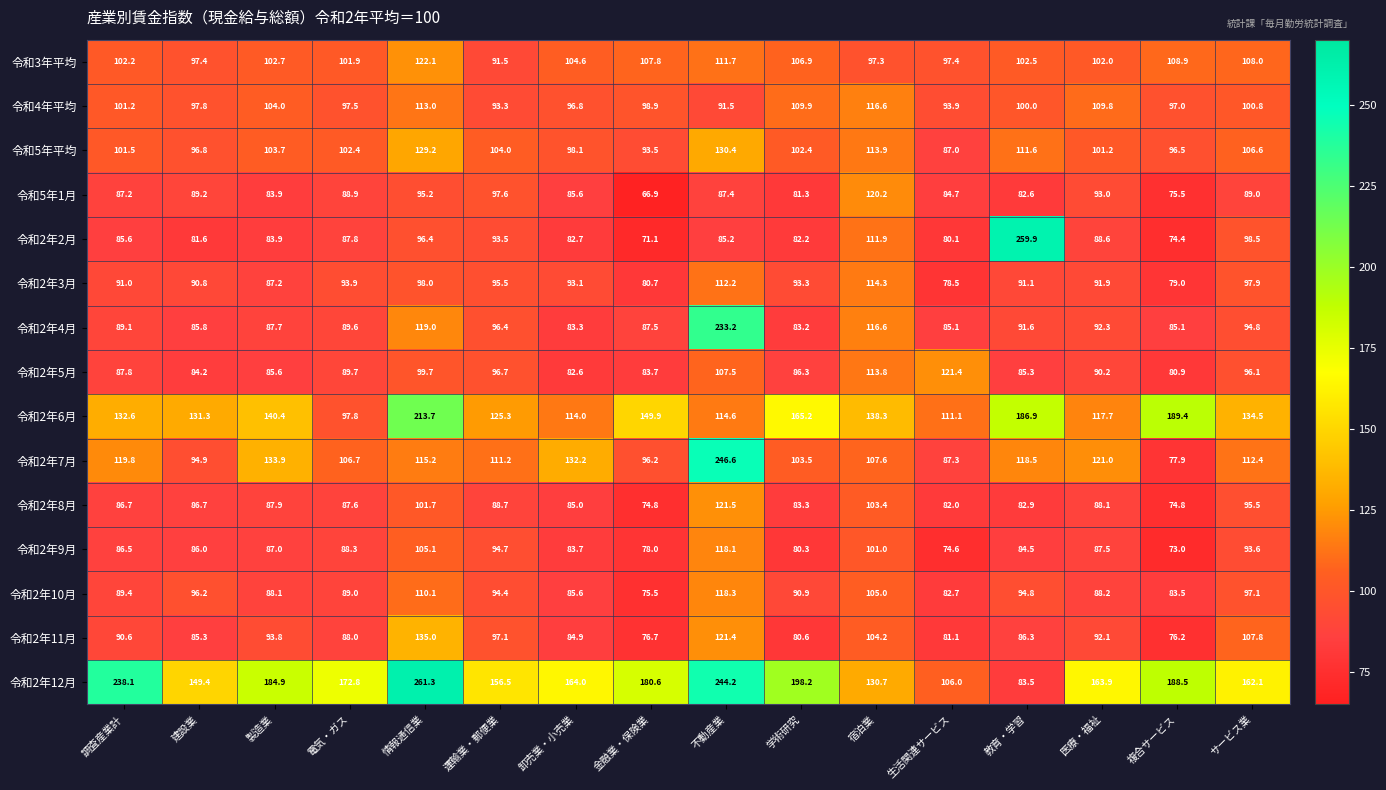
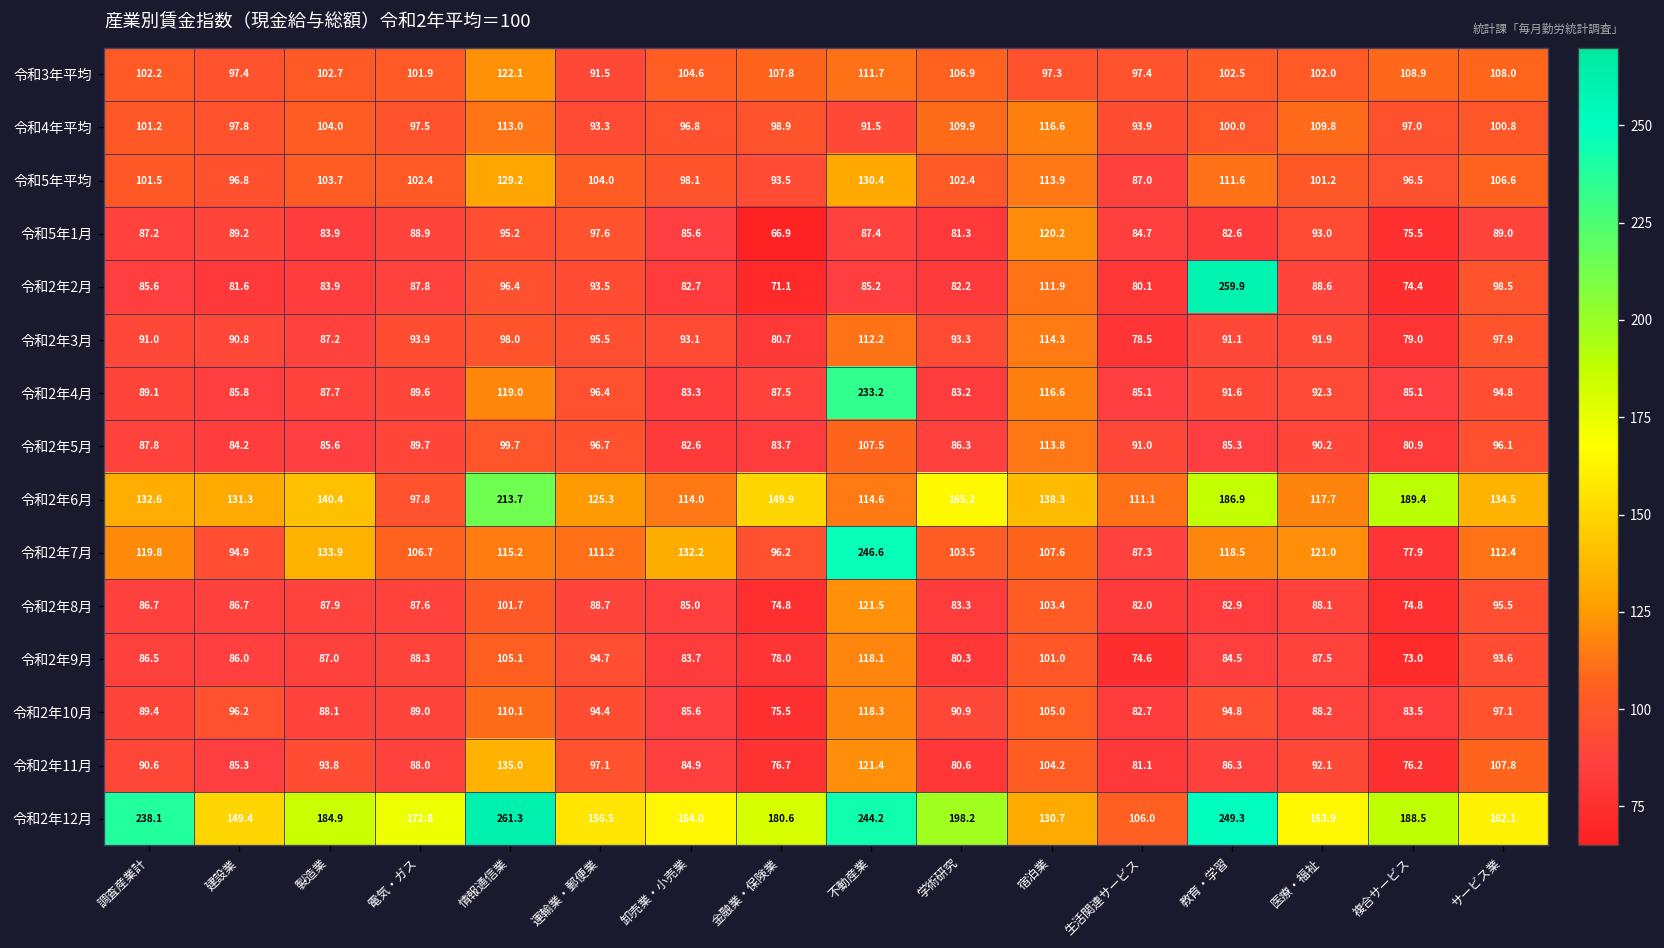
令和2年5月, 生活関連サービス: 121.4 -> 91.0
令和2年12月, 教育・学習: 83.5 -> 249.3
